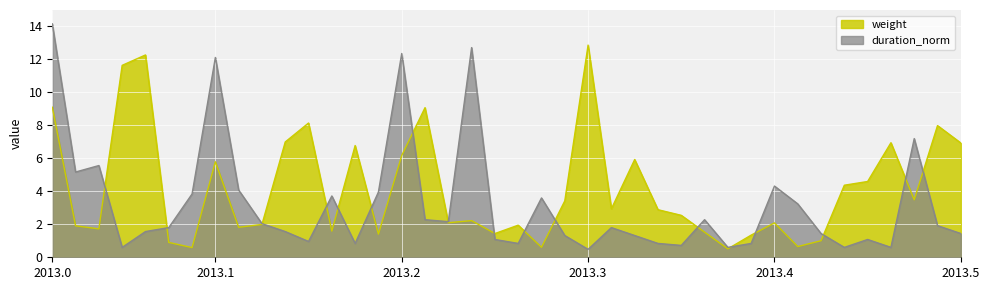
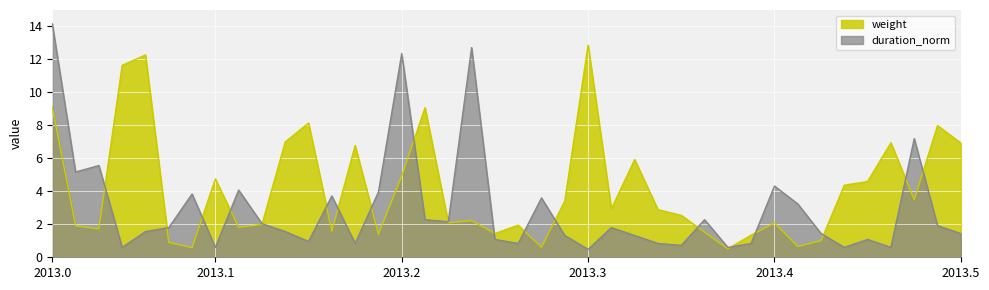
weight, 2013.1: 5.8 -> 4.7
duration_norm, 2013.1: 12.1 -> 0.6
weight, 2013.2: 6.2 -> 4.9
